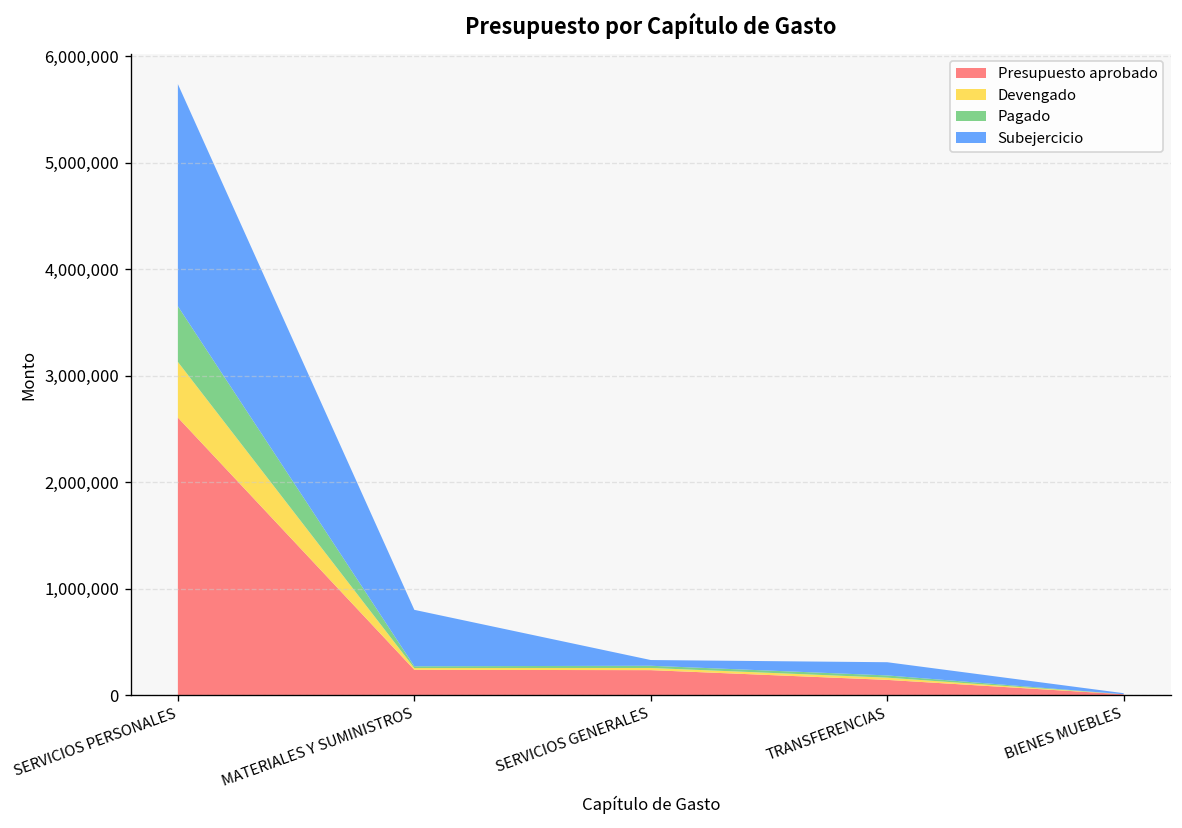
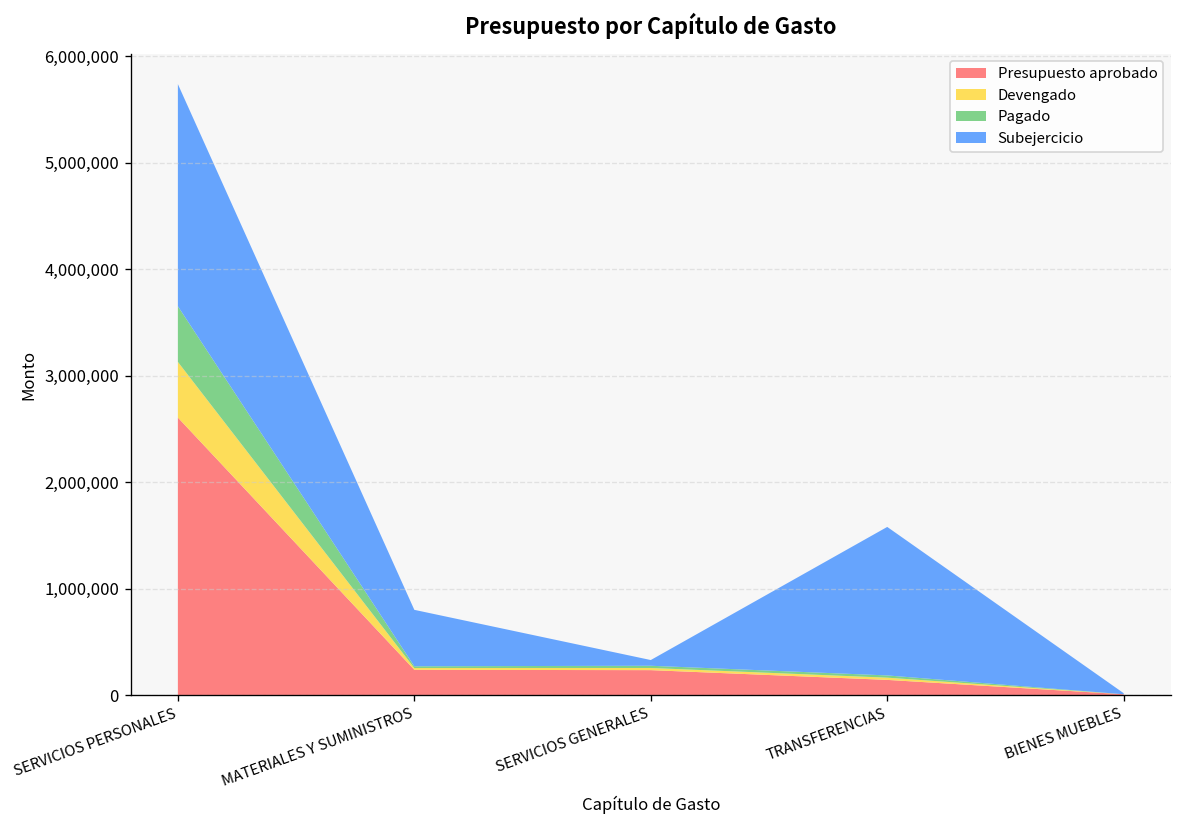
Subejercicio, TRANSFERENCIAS: 100,000 -> 1,400,000
